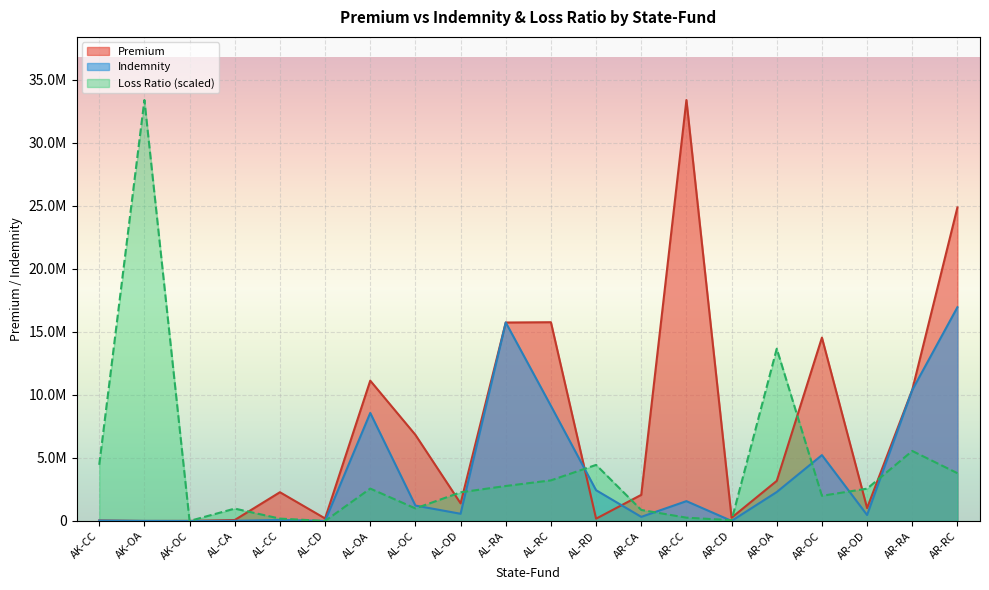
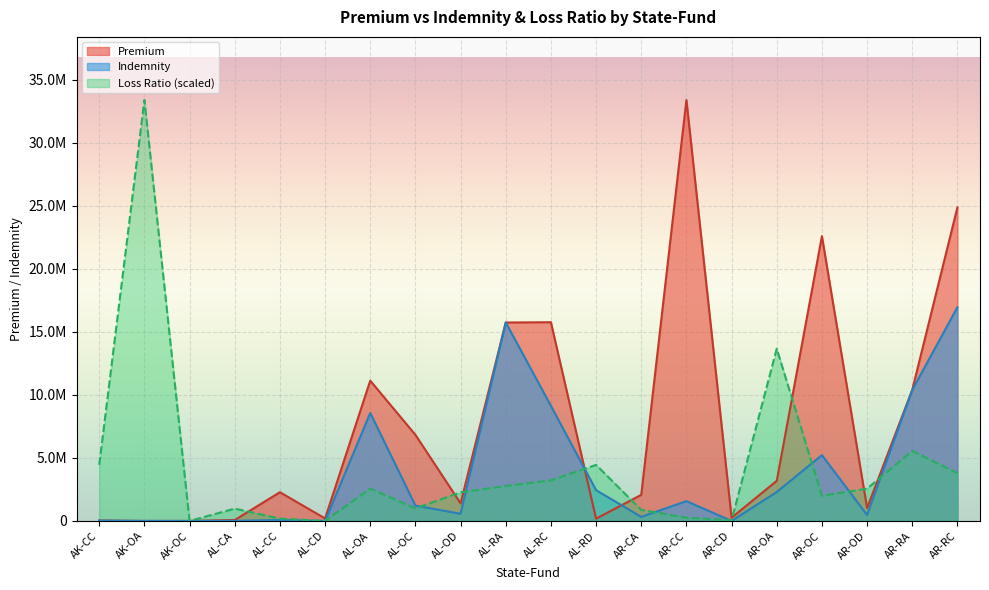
Premium, AR-OC: 14600000 -> 22600000
